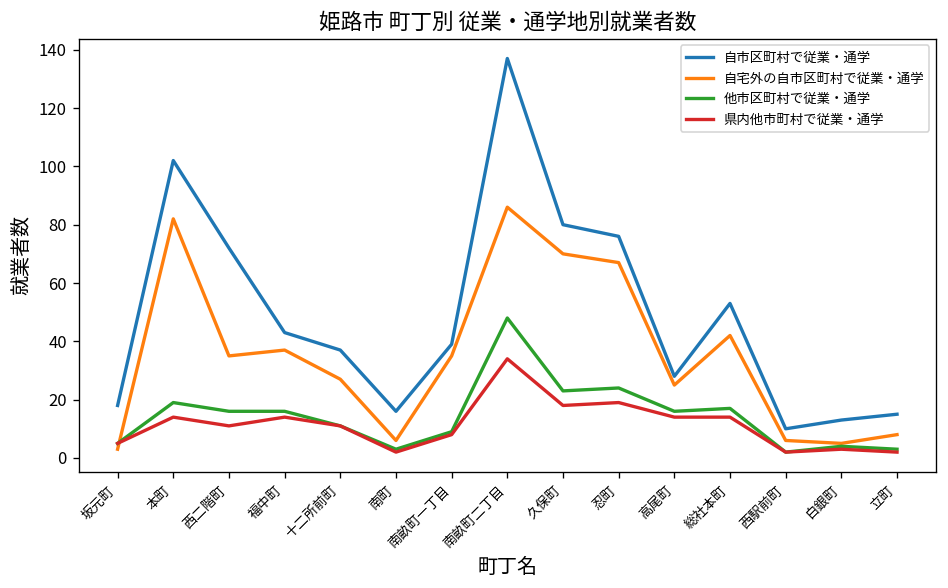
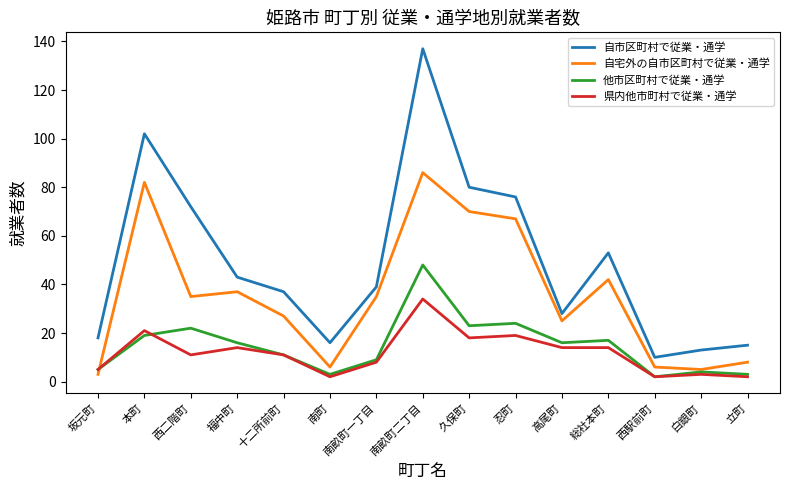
県内他市町村で従業・通学, 本町: 14 -> 21
他市区町村で従業・通学, 西二階町: 16 -> 22
